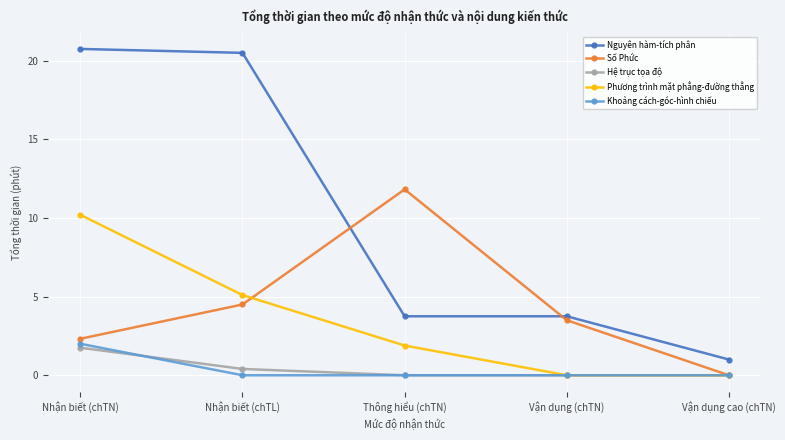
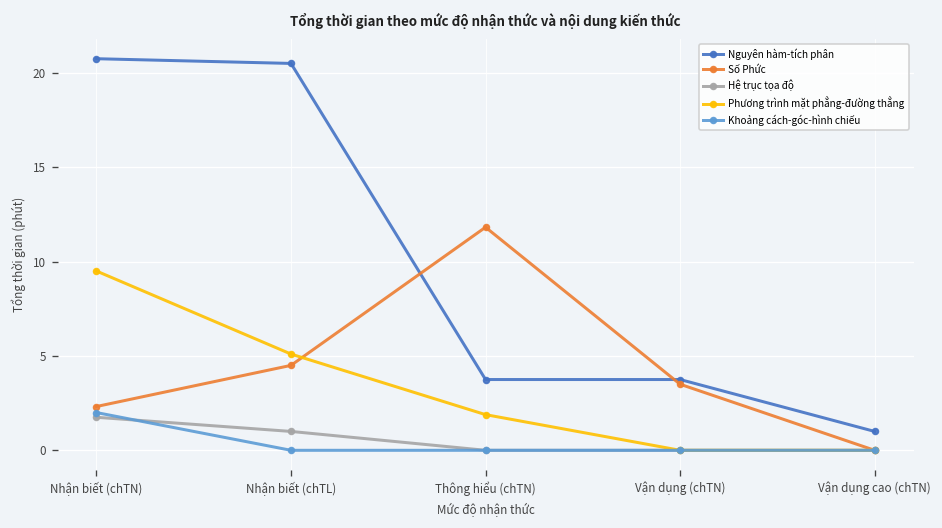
Phương trình mặt phẳng-đường thẳng, Nhận biết (chTN): 10.2 -> 9.5
Hệ trục tọa độ, Nhận biết (chTL): 0.4 -> 1.0
